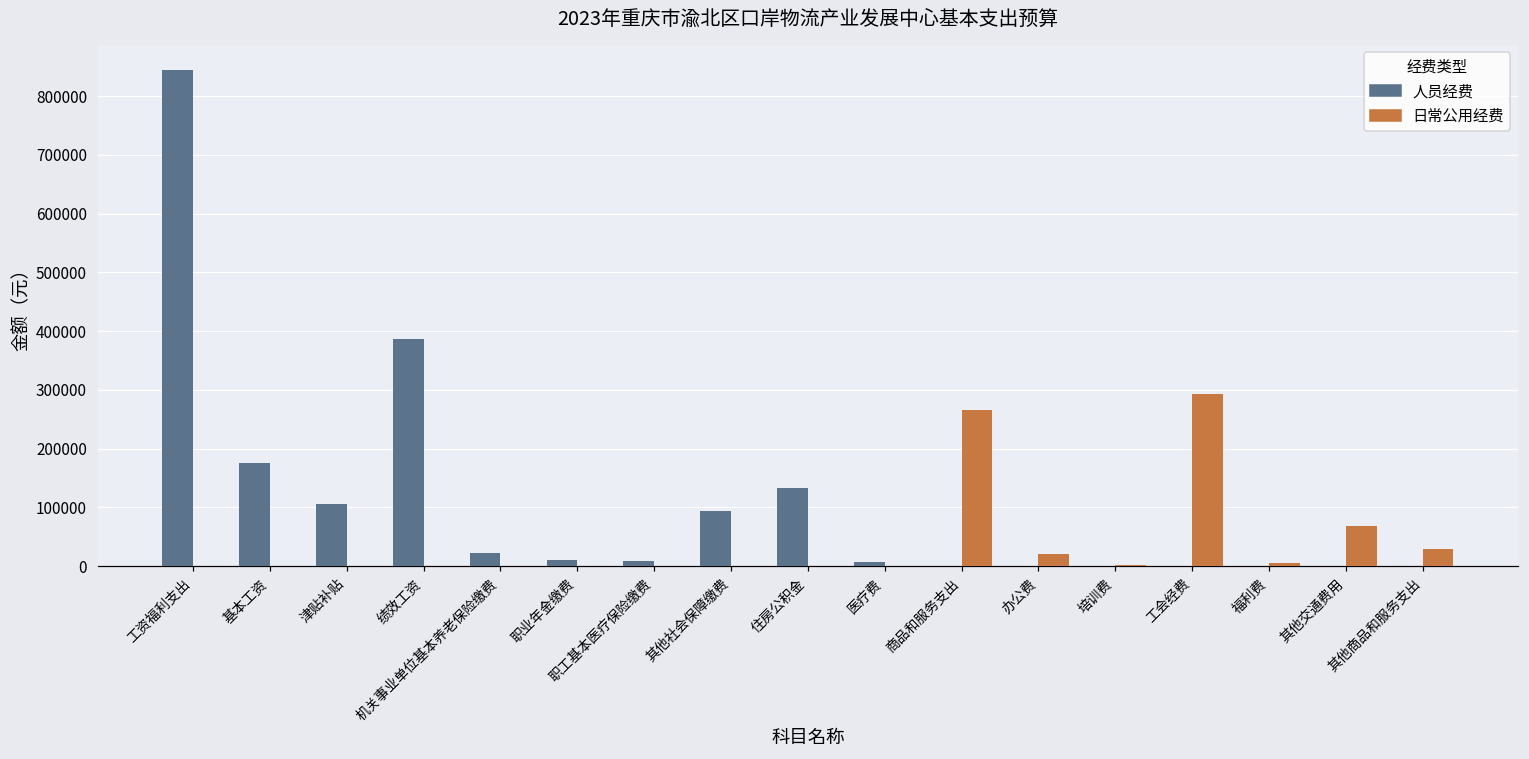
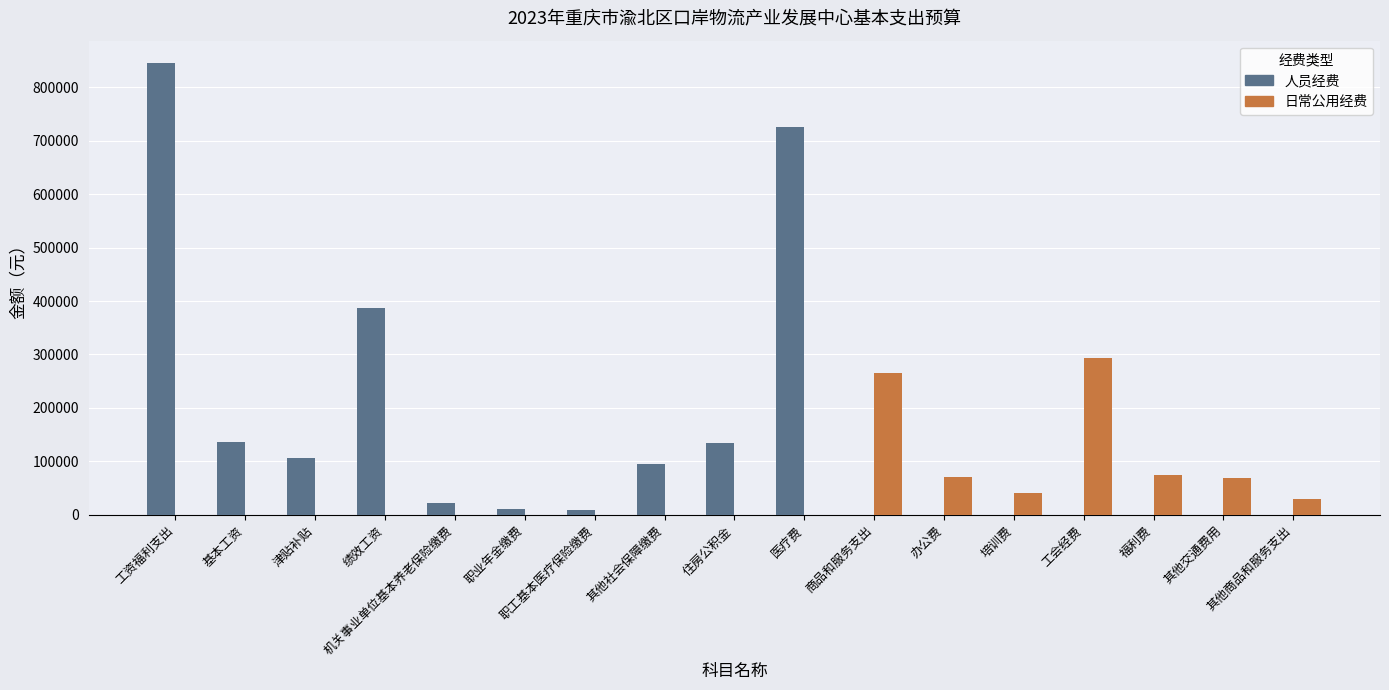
人员经费, 基本工资: 180000 -> 140000
人员经费, 医疗费: 10000 -> 730000
日常公用经费, 办公费: 20000 -> 70000
日常公用经费, 培训费: 0 -> 40000
日常公用经费, 福利费: 10000 -> 80000
